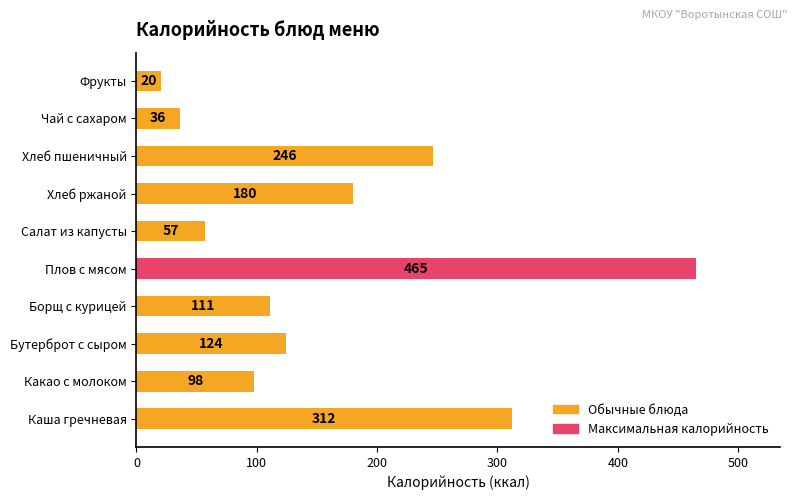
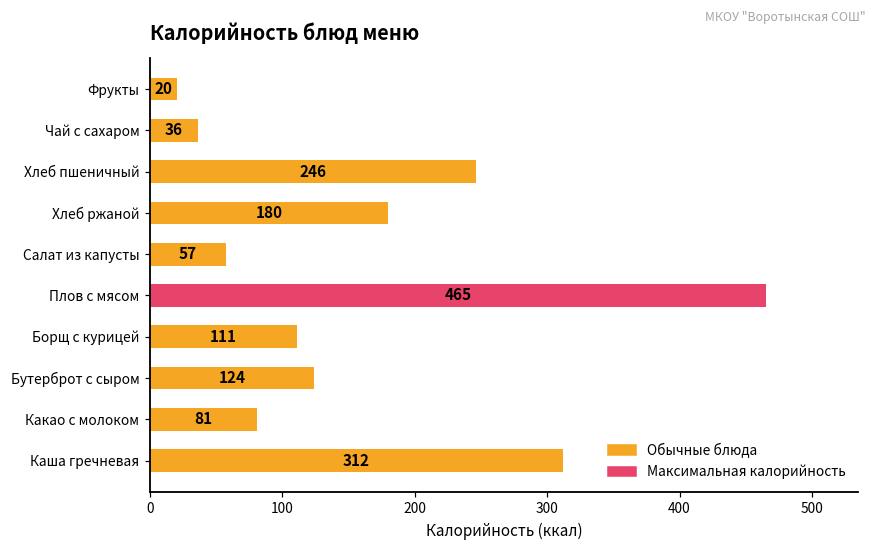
Какао с молоком: 98 -> 81
